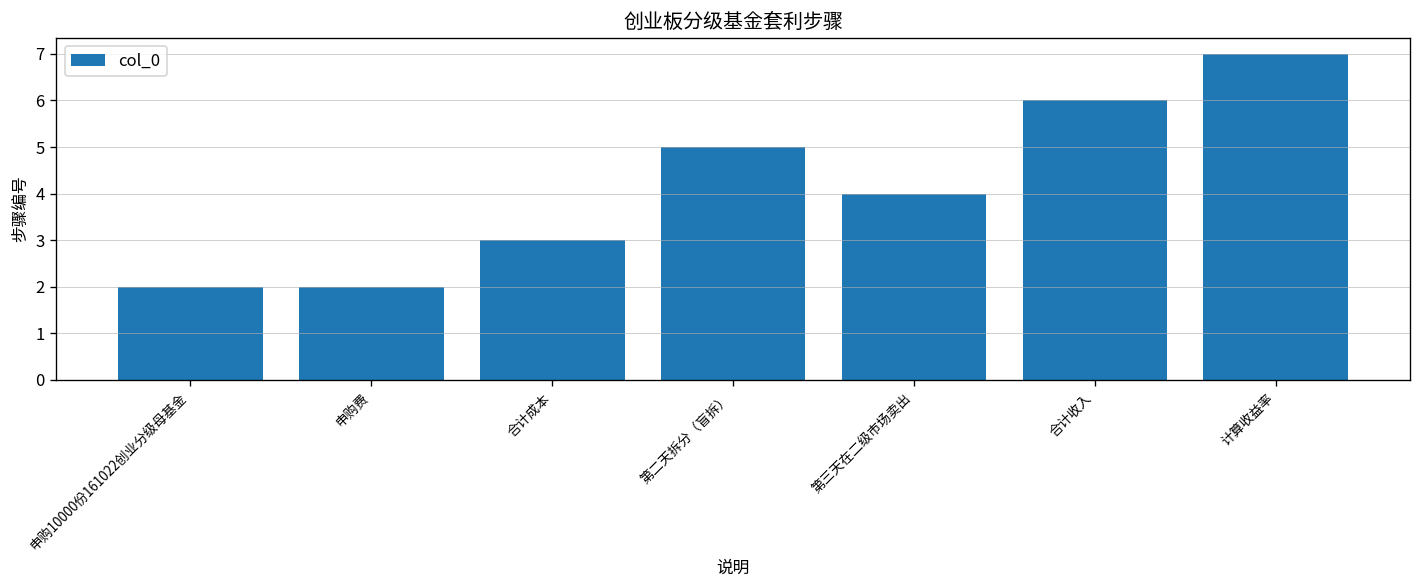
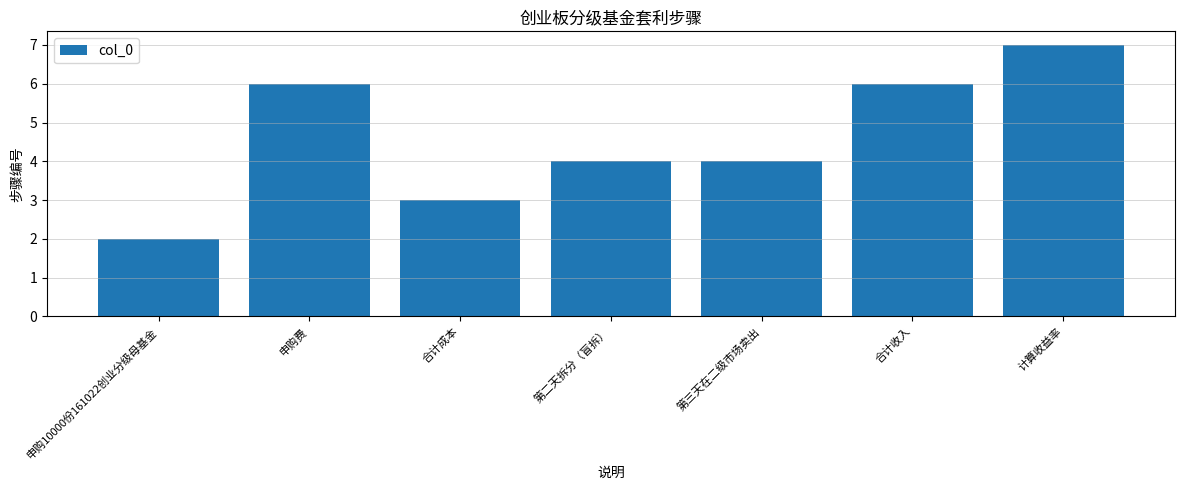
申购费: 2 -> 6
第二天拆分（盲拆）: 5 -> 4
